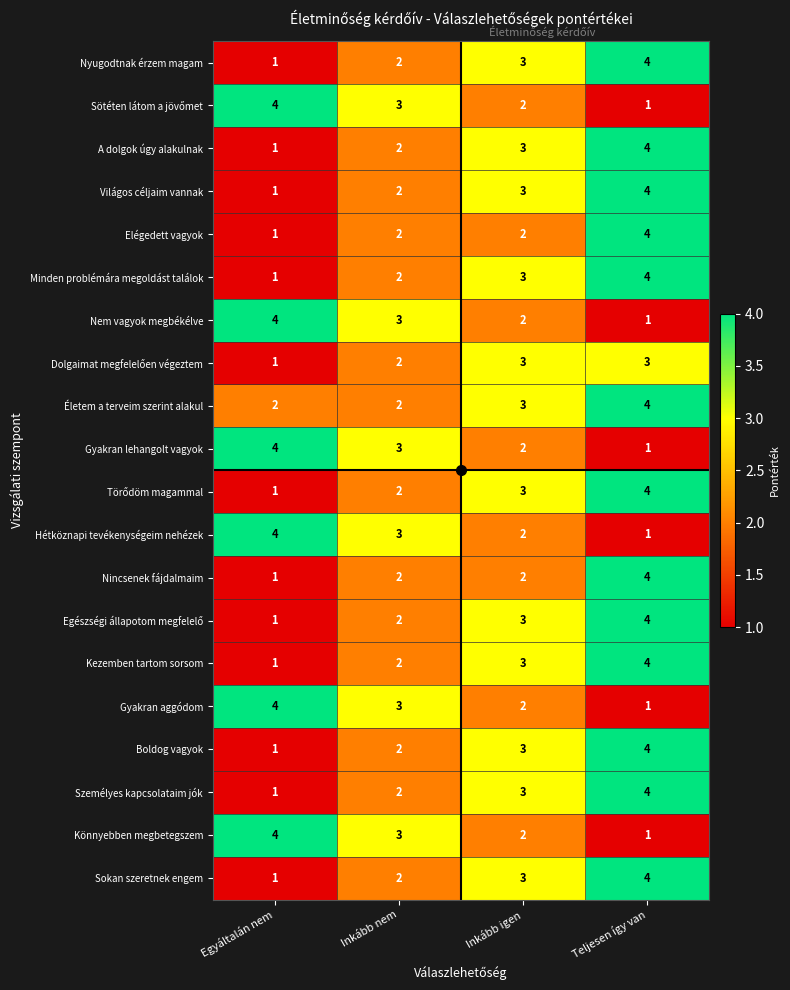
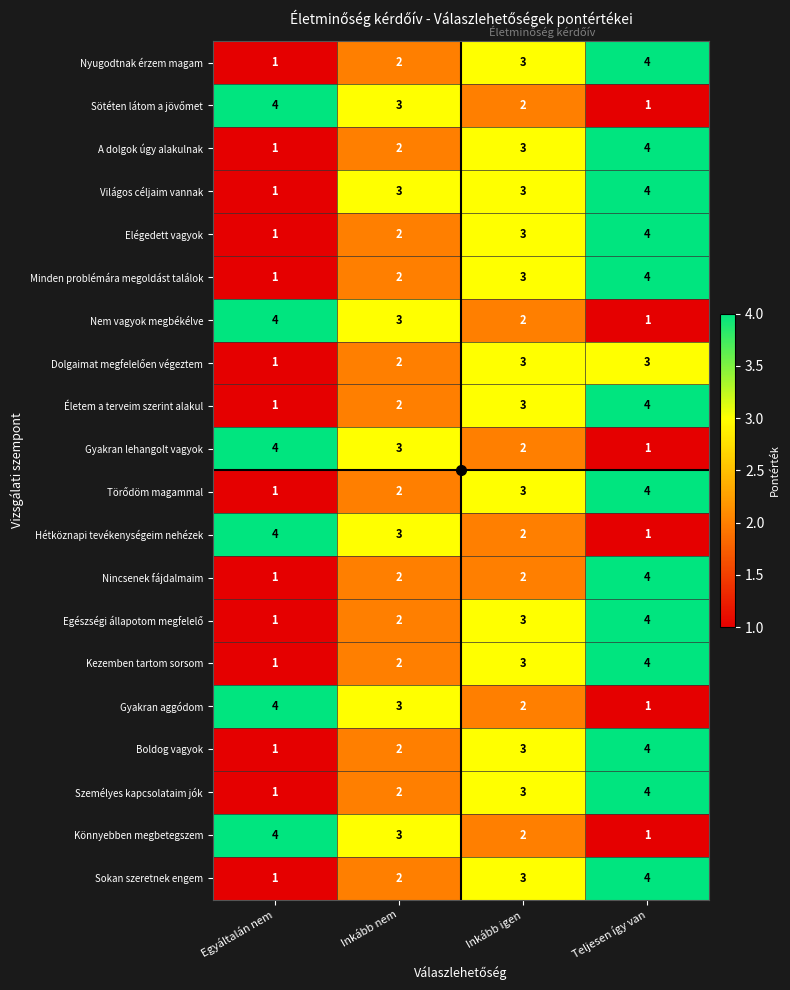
Világos céljaim vannak, Inkább nem: 2 -> 3
Elégedett vagyok, Inkább igen: 2 -> 3
Életem a terveim szerint alakul, Egyáltalán nem: 2 -> 1
